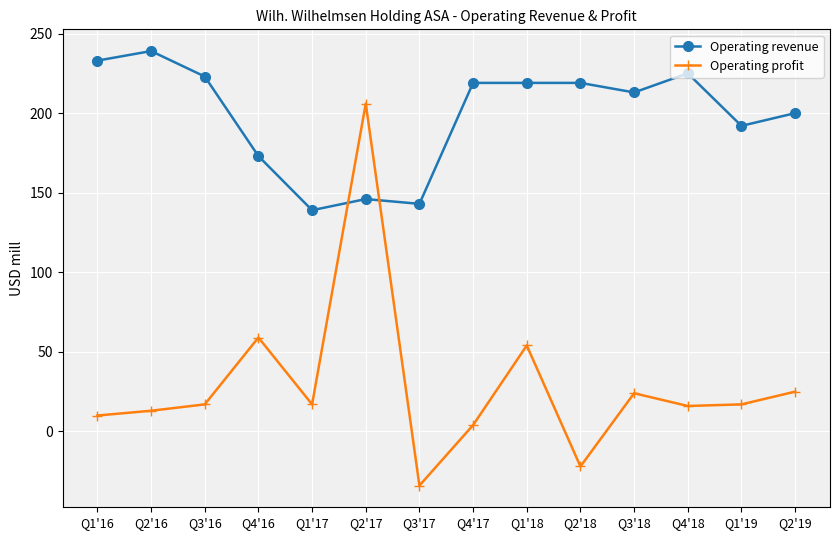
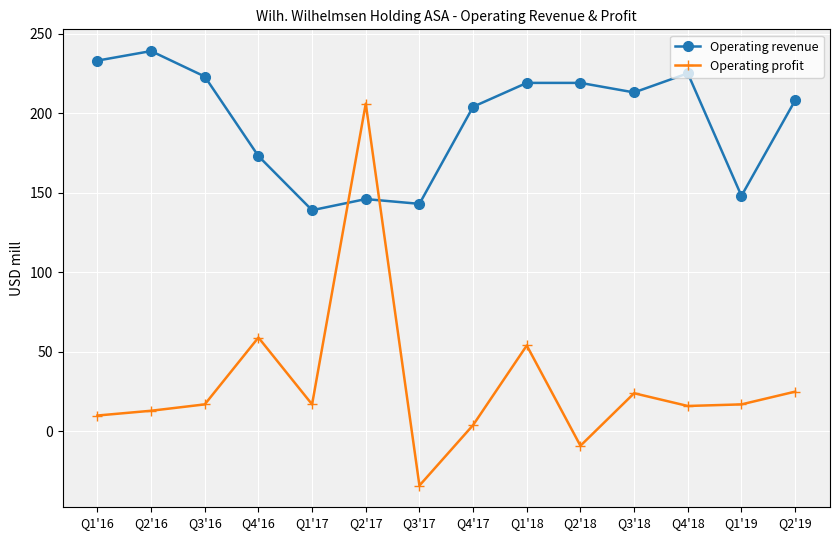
Operating revenue, Q4'17: 219 -> 204
Operating profit, Q2'18: -22 -> -9
Operating revenue, Q1'19: 192 -> 148
Operating revenue, Q2'19: 200 -> 208
